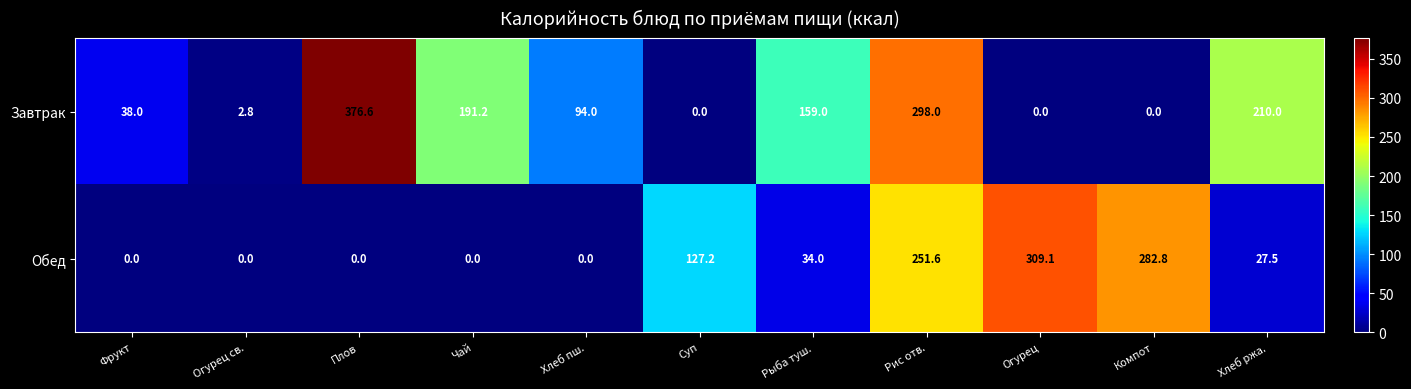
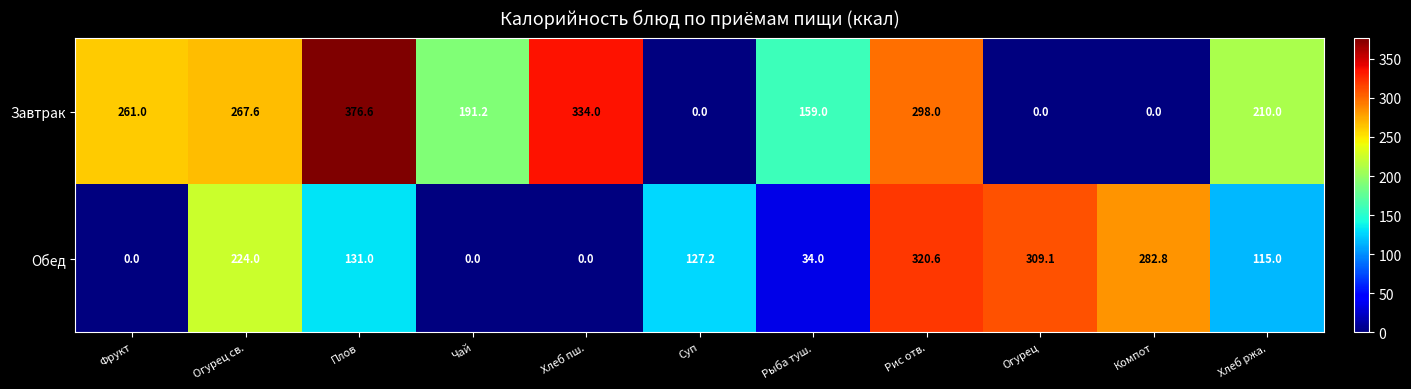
Завтрак, Фрукт: 38.0 -> 261.0
Завтрак, Огурец св.: 2.8 -> 267.6
Завтрак, Хлеб пш.: 94.0 -> 334.0
Обед, Огурец св.: 0.0 -> 224.0
Обед, Плов: 0.0 -> 131.0
Обед, Рис отв.: 251.6 -> 320.6
Обед, Хлеб ржа.: 27.5 -> 115.0
